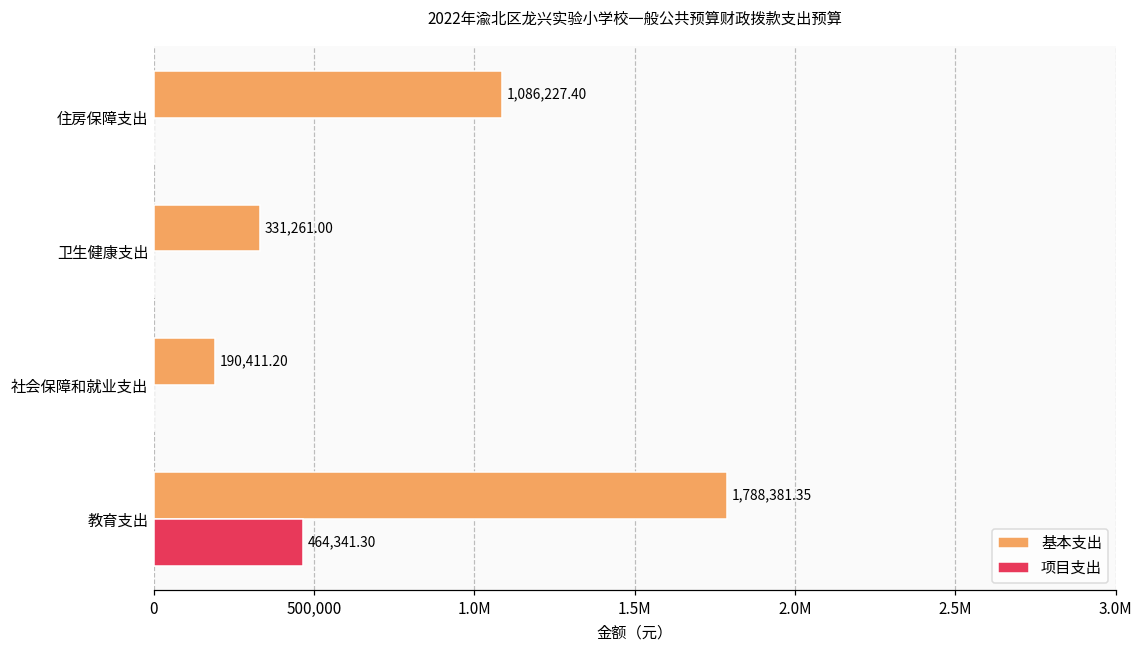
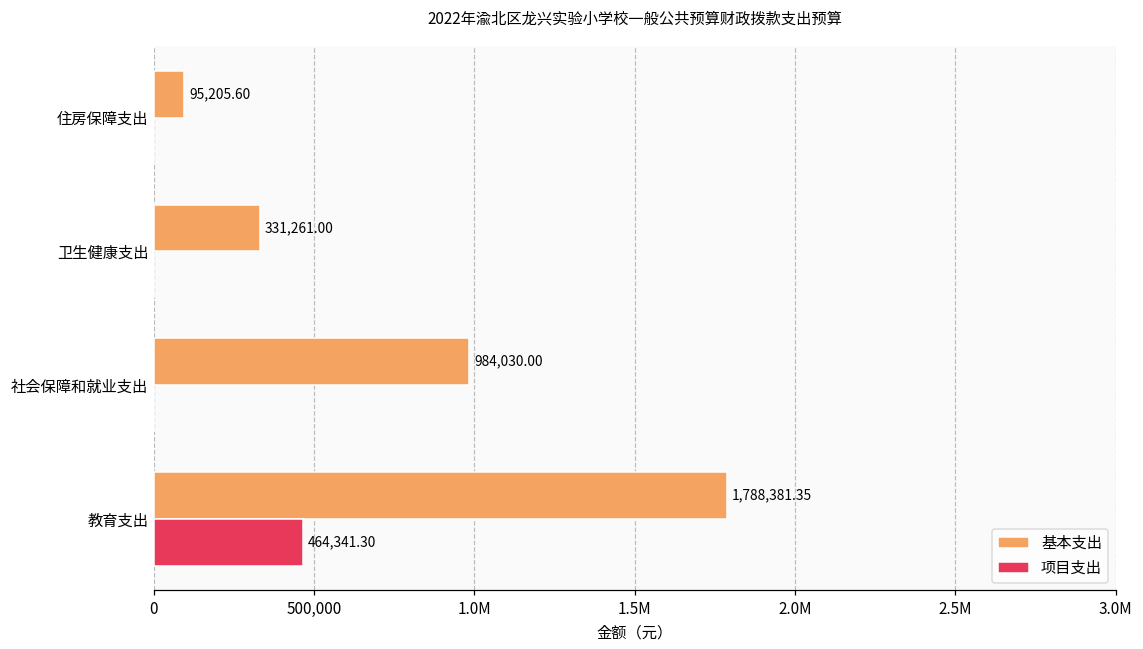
基本支出, 住房保障支出: 1,086,227.40 -> 95,205.60
基本支出, 社会保障和就业支出: 190,411.20 -> 984,030.00
